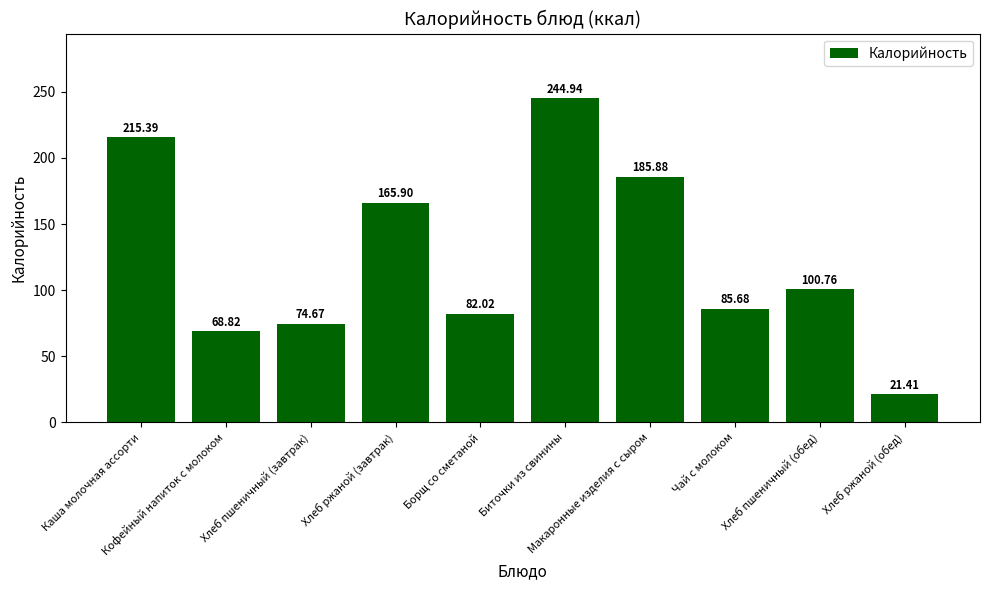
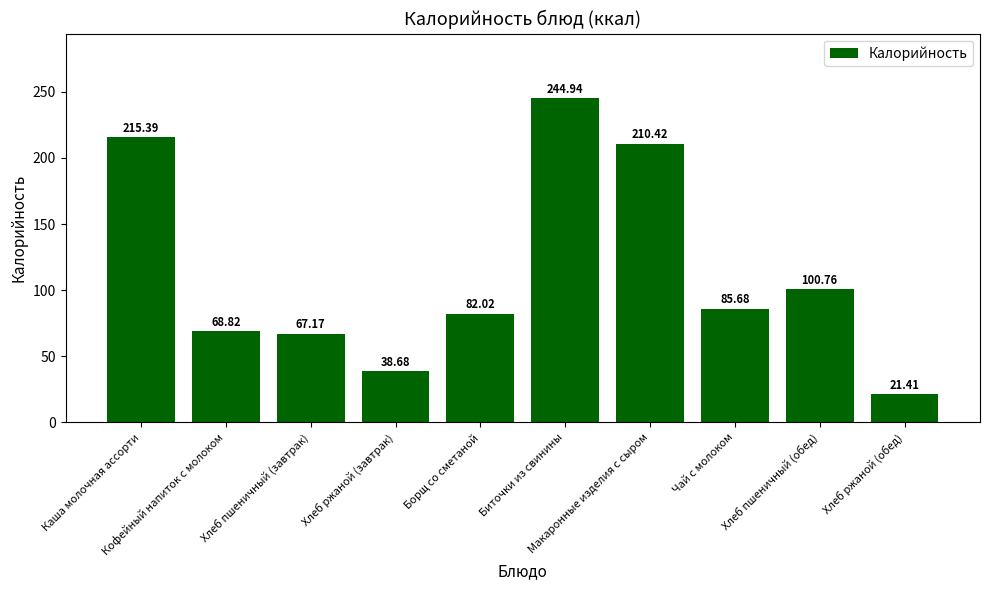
Хлеб пшеничный (завтрак): 74.67 -> 67.17
Хлеб ржаной (завтрак): 165.90 -> 38.68
Макаронные изделия с сыром: 185.88 -> 210.42
